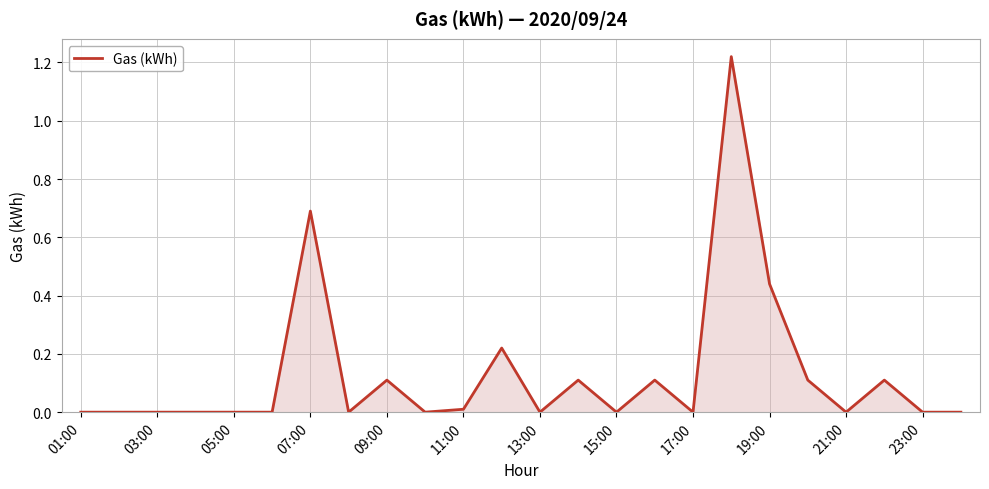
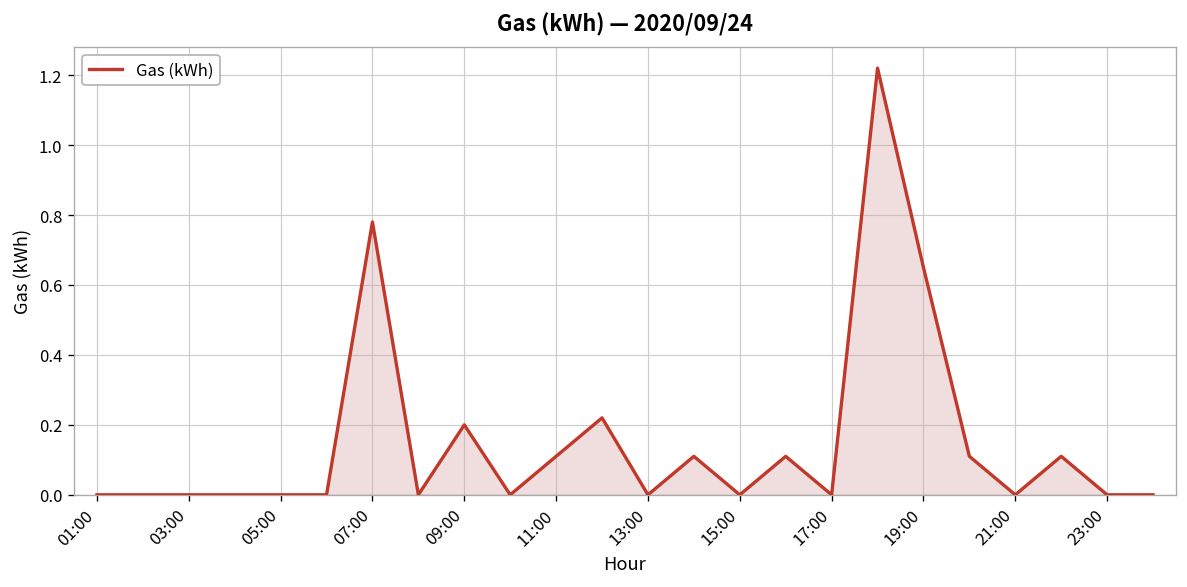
07:00: 0.69 -> 0.78
09:00: 0.11 -> 0.20
11:00: 0.01 -> 0.11
19:00: 0.44 -> 0.65
